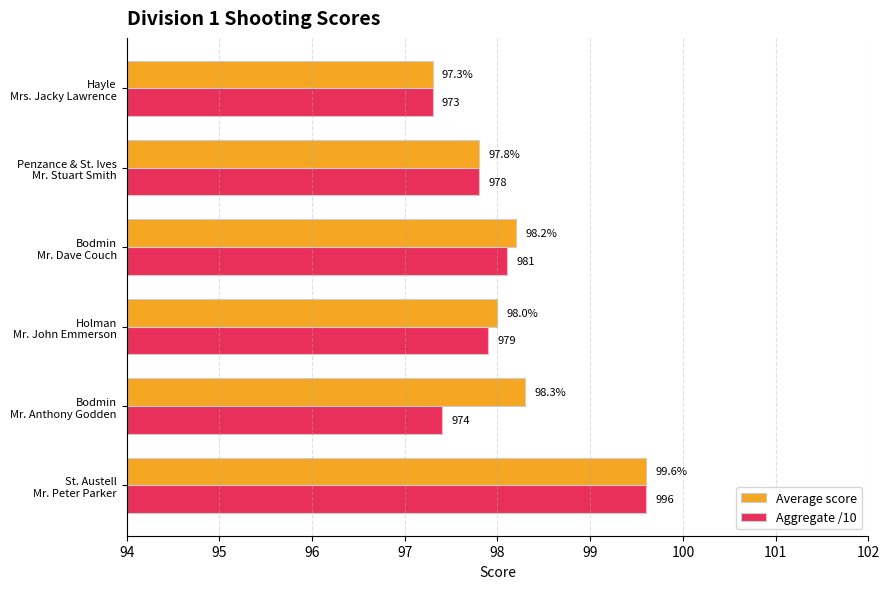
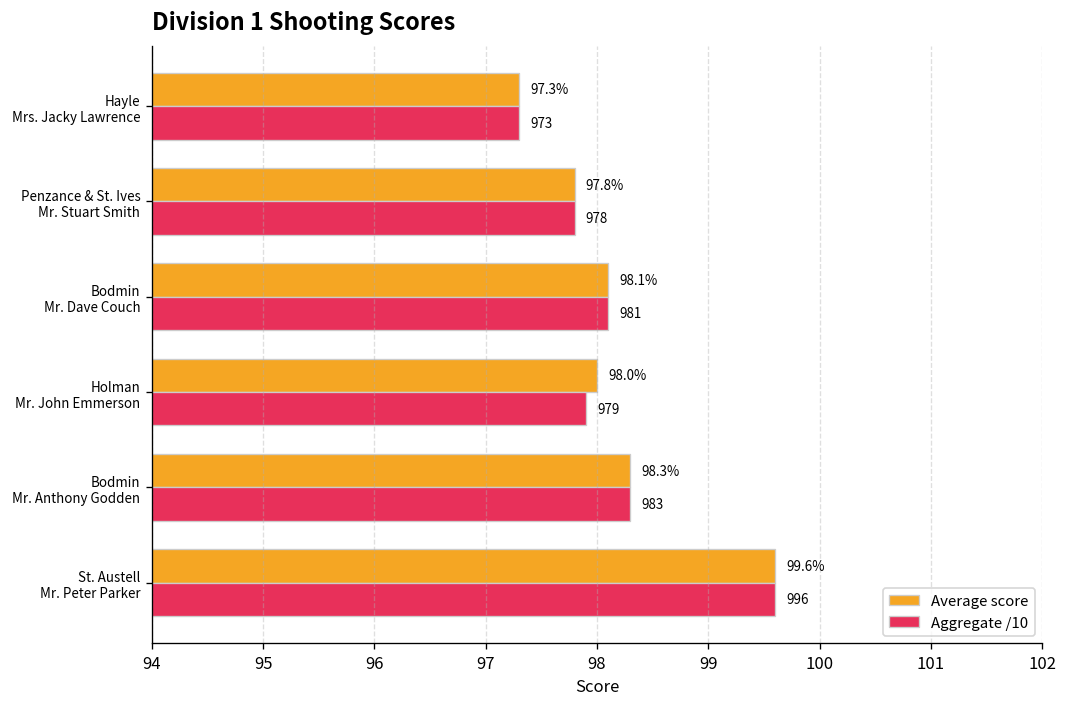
Average score, Bodmin Mr. Dave Couch: 98.2% -> 98.1%
Aggregate /10, Bodmin Mr. Anthony Godden: 974 -> 983
